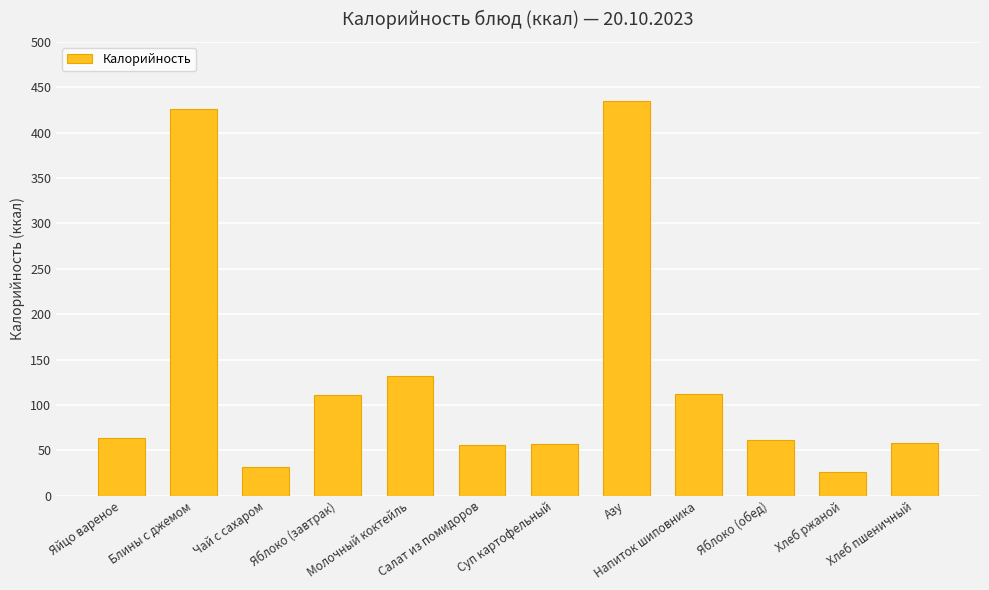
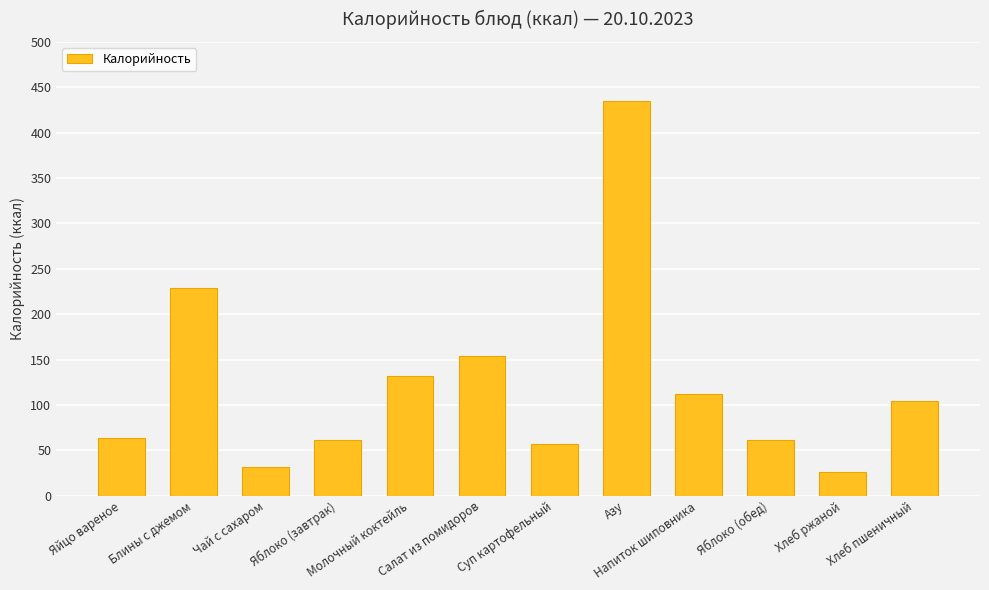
Блины с джемом: 430 -> 230
Яблоко (завтрак): 110 -> 60
Салат из помидоров: 60 -> 150
Хлеб пшеничный: 60 -> 100
